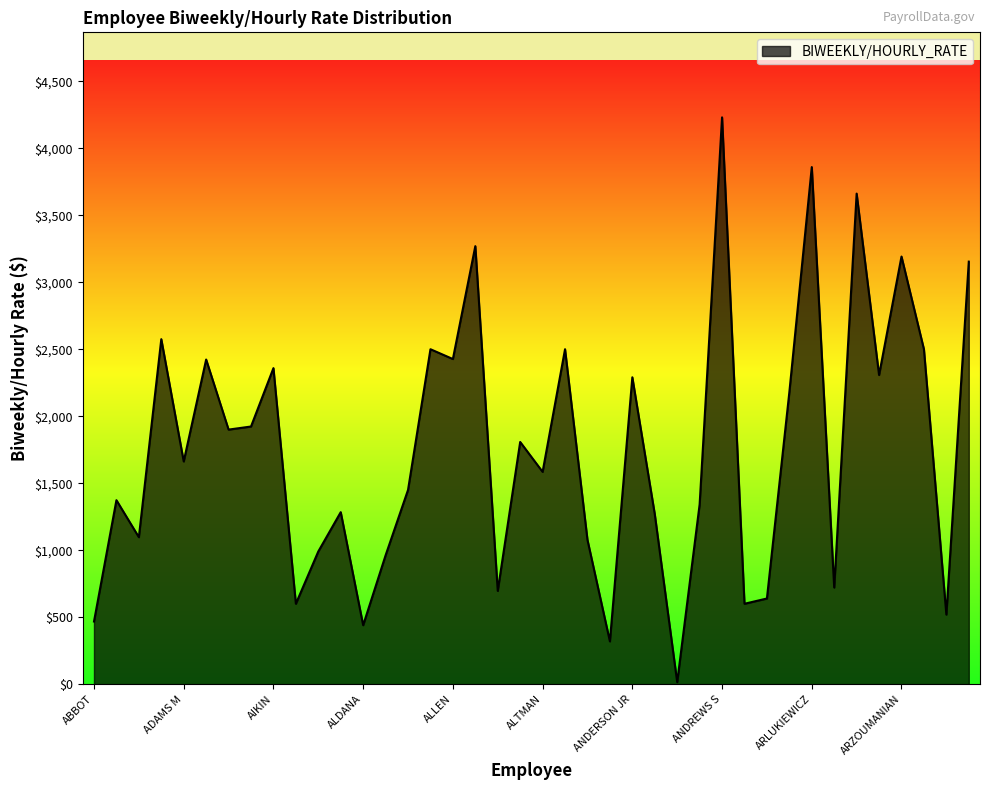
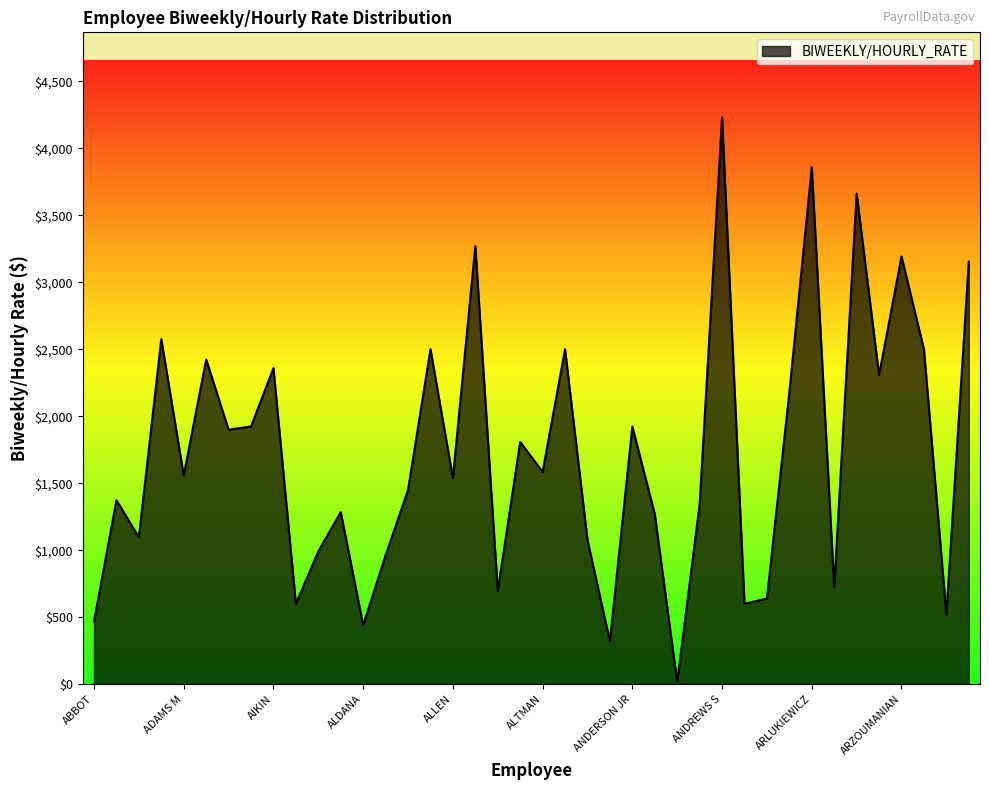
ADAMS M: $1,660 -> $1,560
ALLEN: $2,430 -> $1,540
ANDERSON JR: $2,290 -> $1,920
